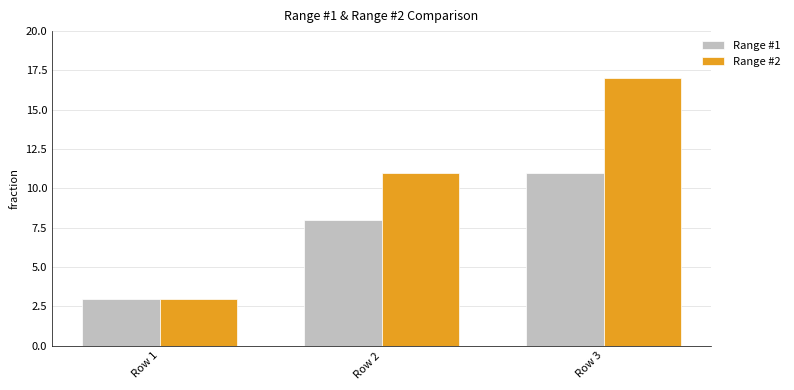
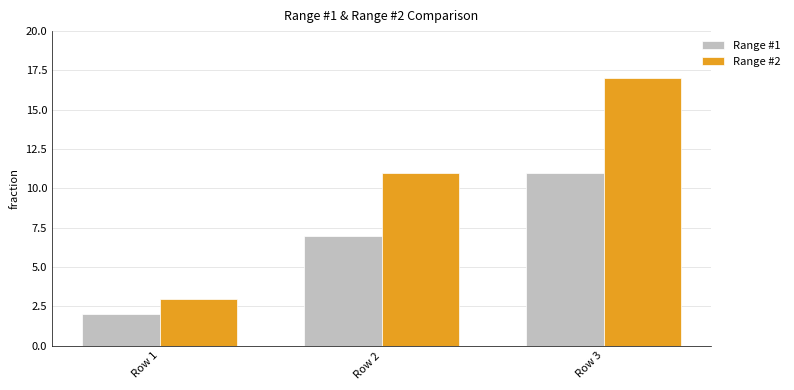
Range #1, Row 1: 3 -> 2
Range #1, Row 2: 8 -> 7
